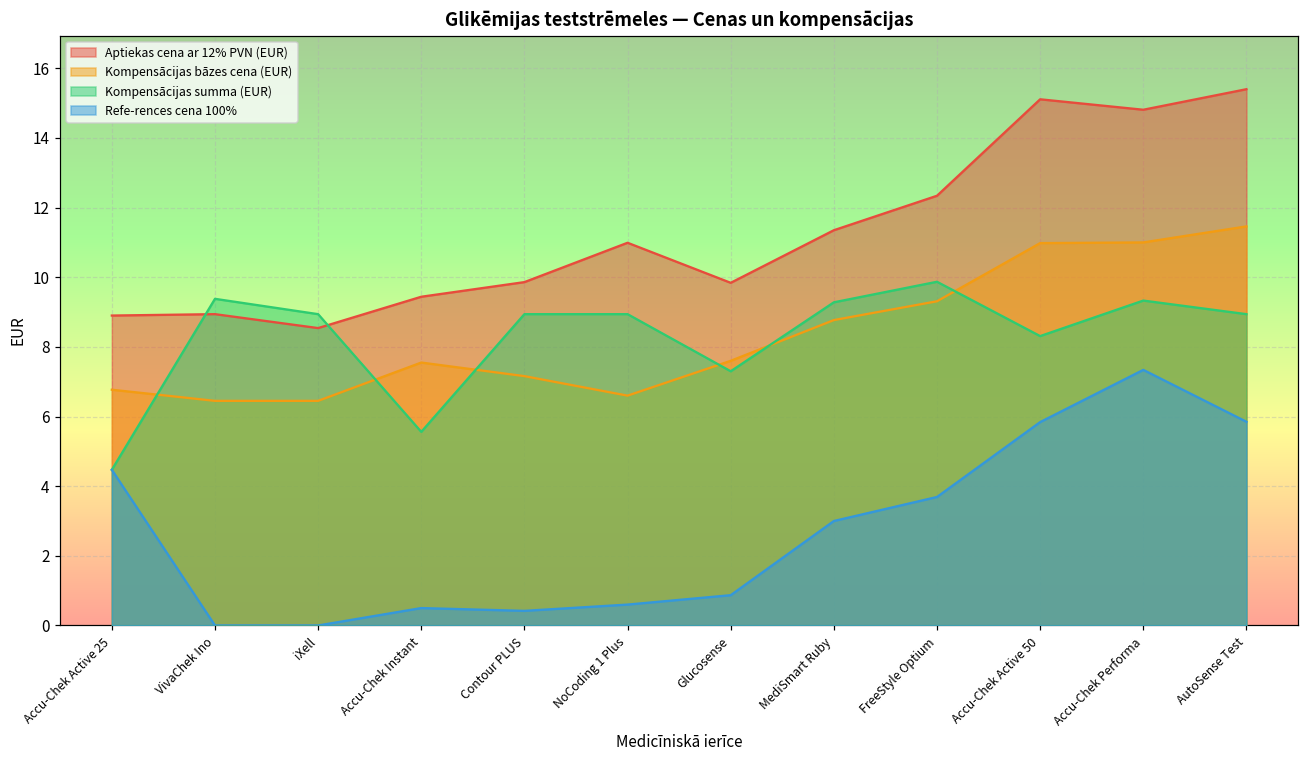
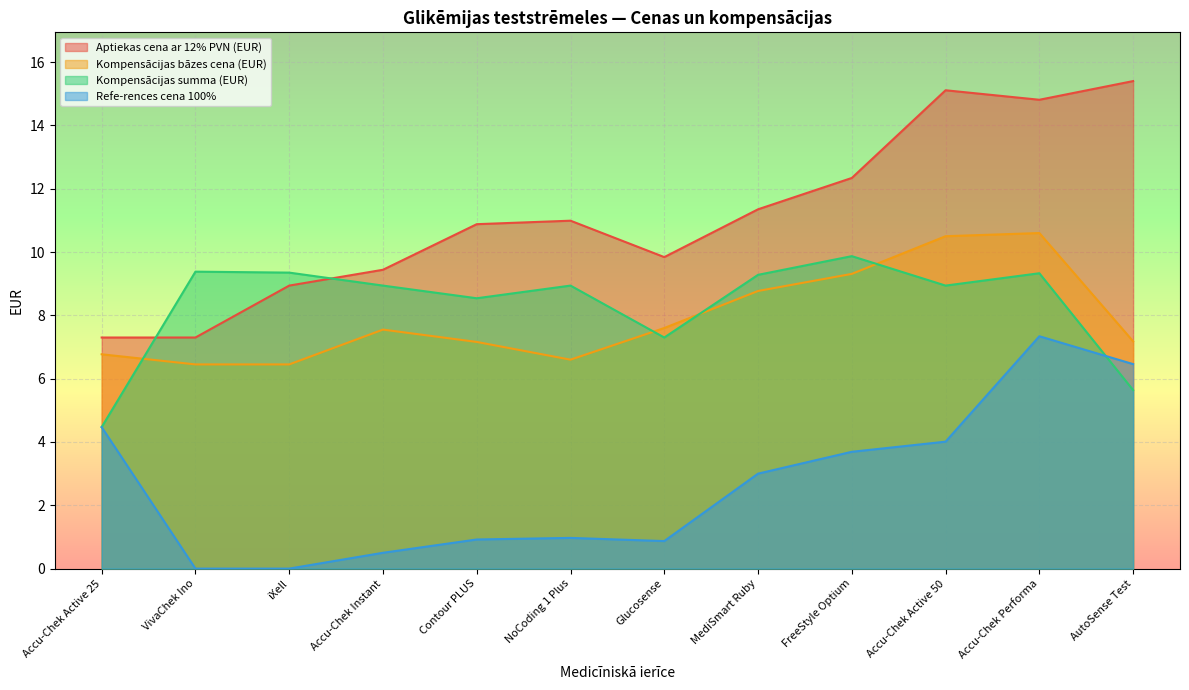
Aptiekas cena ar 12% PVN (EUR), Accu-Chek Active 25: 8.9 -> 7.3
Aptiekas cena ar 12% PVN (EUR), VivaChek Ino: 8.9 -> 7.3
Aptiekas cena ar 12% PVN (EUR), iXell: 8.5 -> 8.9
Kompensācijas summa (EUR), iXell: 8.9 -> 9.4
Kompensācijas summa (EUR), Accu-Chek Instant: 5.6 -> 8.9
Aptiekas cena ar 12% PVN (EUR), Contour PLUS: 9.9 -> 10.9
Kompensācijas summa (EUR), Contour PLUS: 8.9 -> 8.5
Refe-rences cena 100%, Contour PLUS: 0.4 -> 0.9
Refe-rences cena 100%, NoCoding 1 Plus: 0.6 -> 1.0
Kompensācijas bāzes cena (EUR), Accu-Chek Active 50: 11.0 -> 10.5
Kompensācijas summa (EUR), Accu-Chek Active 50: 8.3 -> 8.9
Refe-rences cena 100%, Accu-Chek Active 50: 5.8 -> 4.0
Kompensācijas bāzes cena (EUR), Accu-Chek Performa: 11.0 -> 10.6
Kompensācijas bāzes cena (EUR), AutoSense Test: 11.5 -> 7.2
Kompensācijas summa (EUR), AutoSense Test: 8.9 -> 5.6
Refe-rences cena 100%, AutoSense Test: 5.9 -> 6.5
